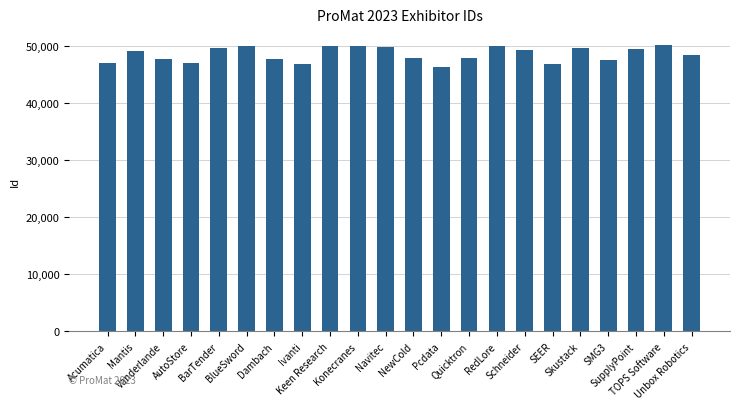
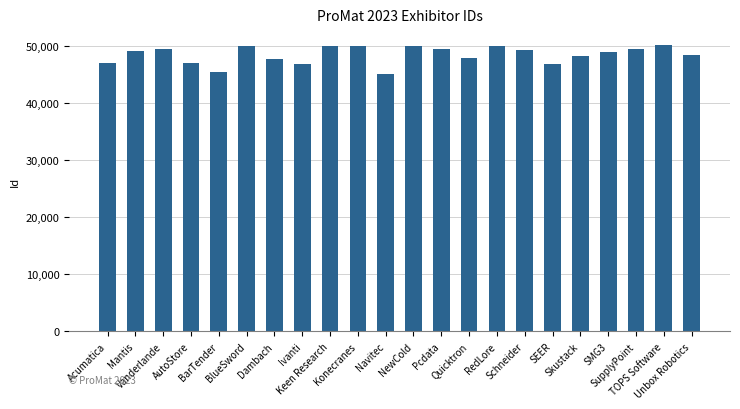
Vanderlande: 48,000 -> 50,000
BarTender: 50,000 -> 46,000
Navitec: 50,000 -> 45,000
NewCold: 48,000 -> 50,000
Pcdata: 46,000 -> 49,000
Skustack: 50,000 -> 48,000
SMG3: 48,000 -> 49,000
